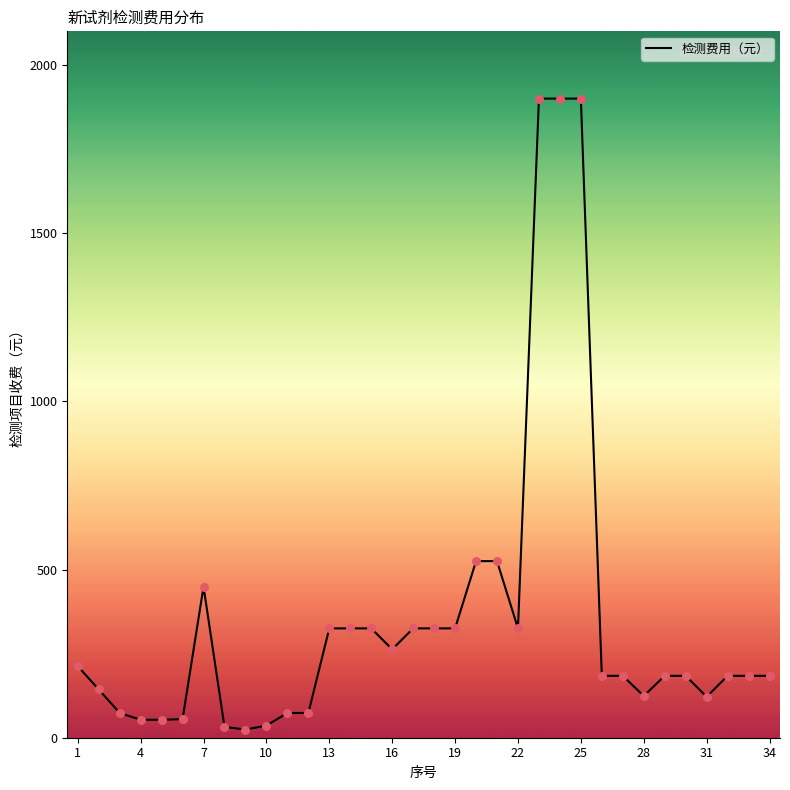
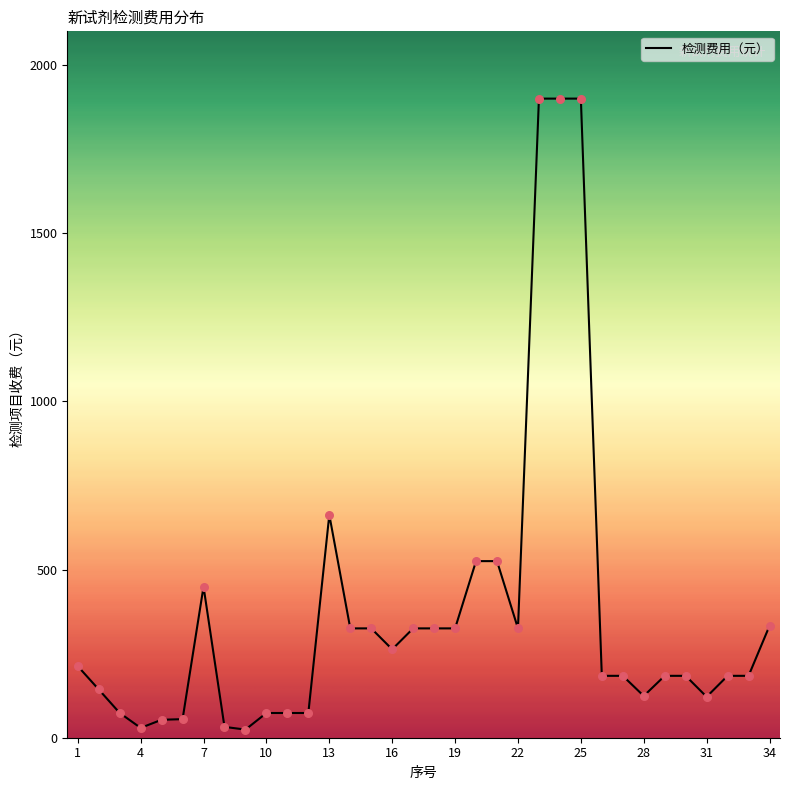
4: 50 -> 30
10: 40 -> 70
13: 330 -> 660
34: 180 -> 330
